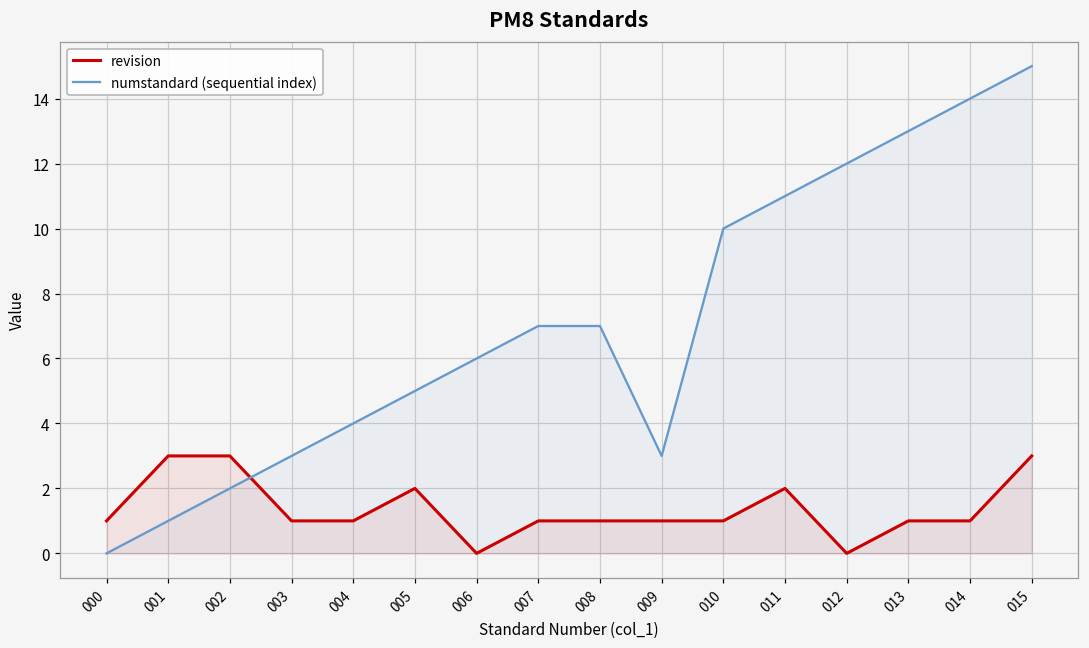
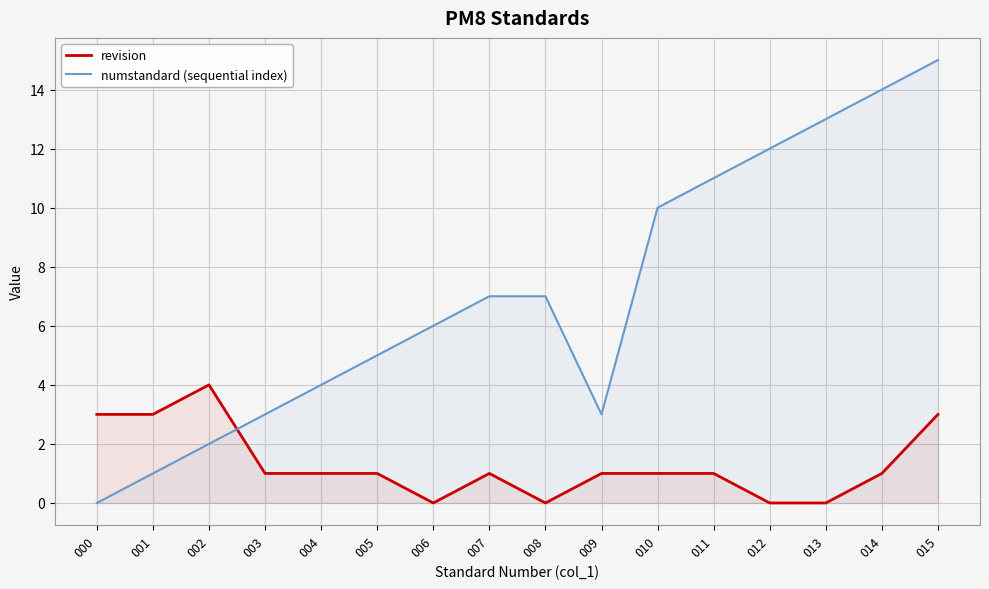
revision, 000: 1 -> 3
revision, 002: 3 -> 4
revision, 005: 2 -> 1
revision, 008: 1 -> 0
revision, 011: 2 -> 1
revision, 013: 1 -> 0
